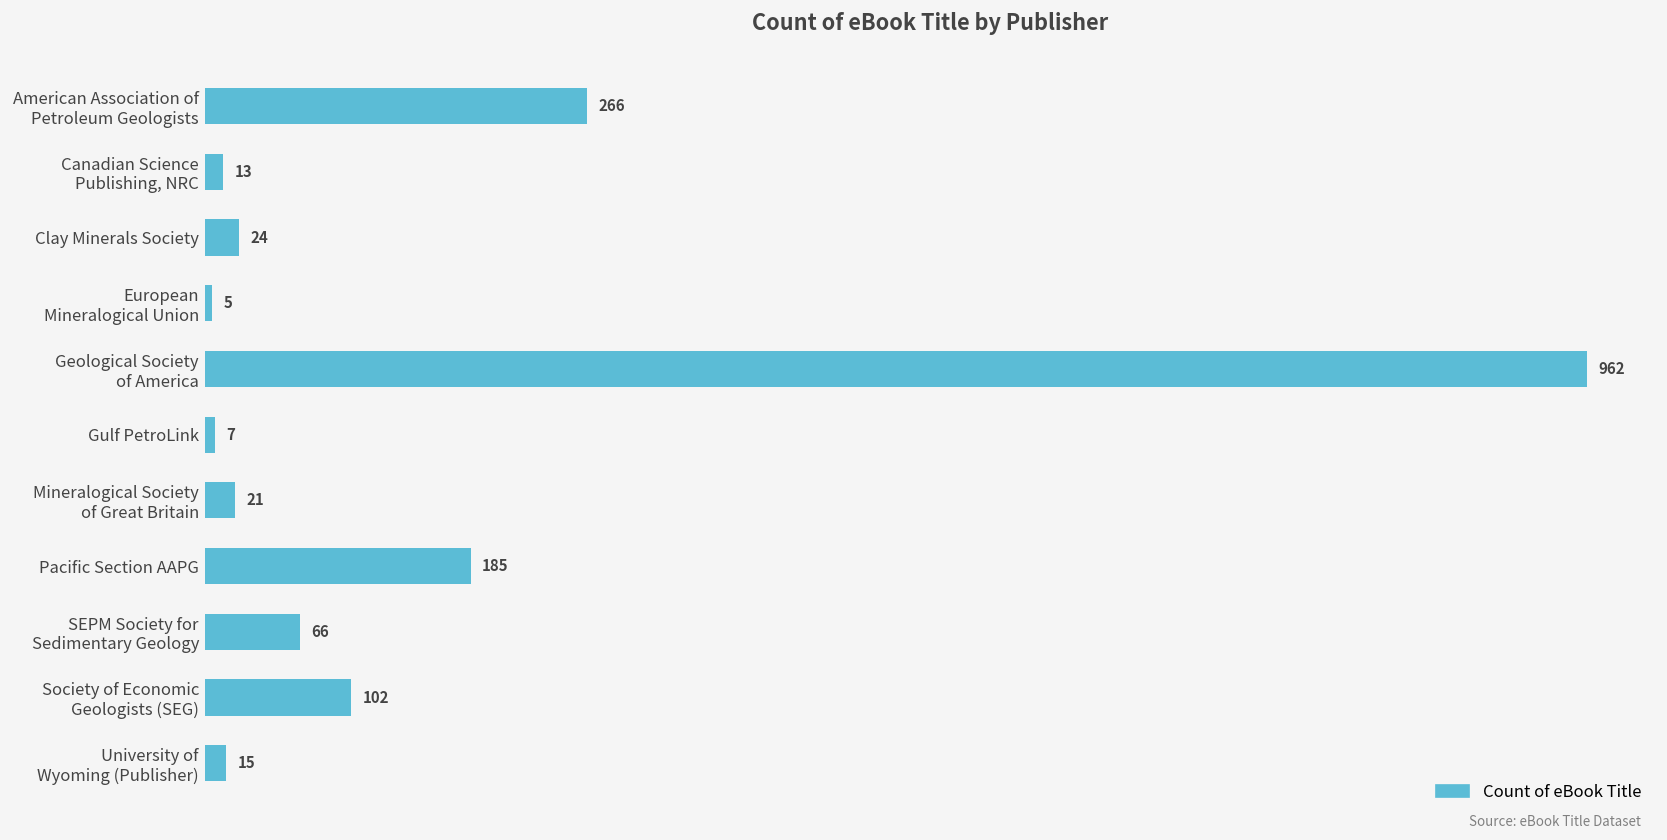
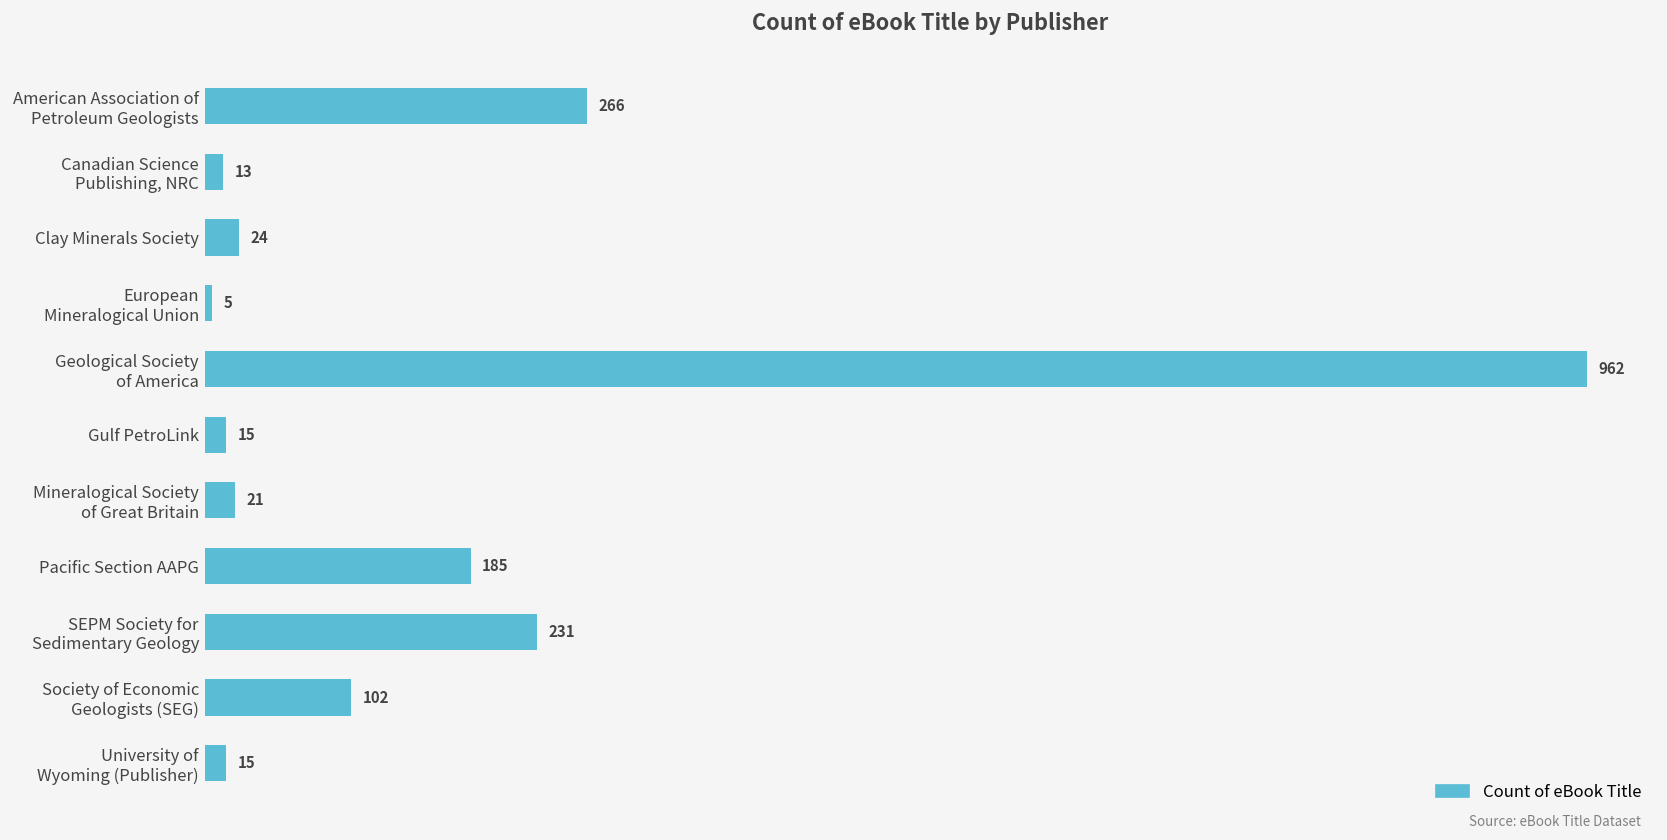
Gulf PetroLink: 7 -> 15
SEPM Society for Sedimentary Geology: 66 -> 231
